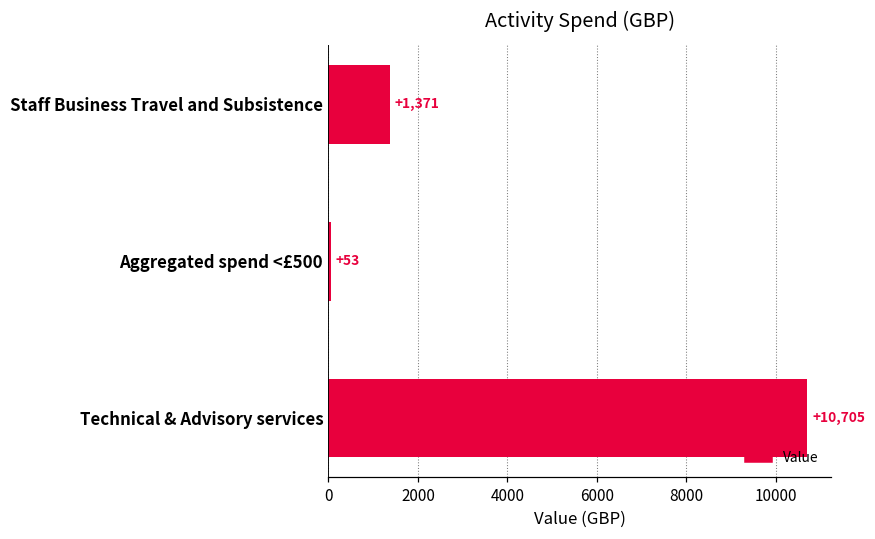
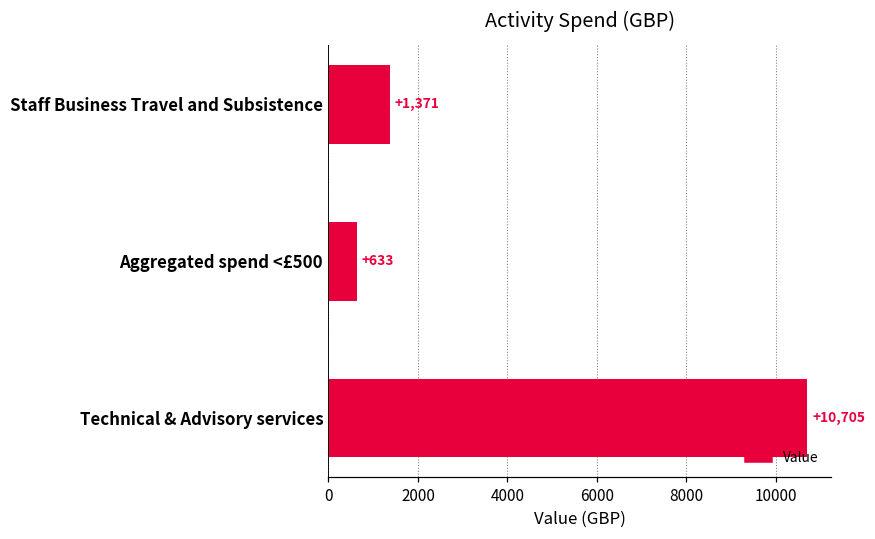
Aggregated spend <£500: +53 -> +633
